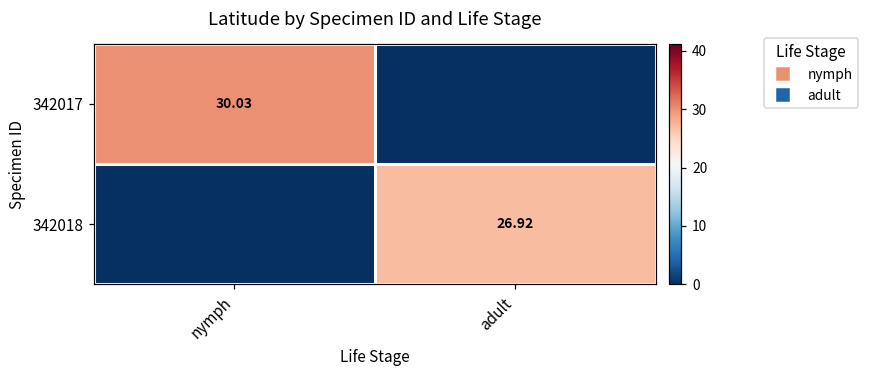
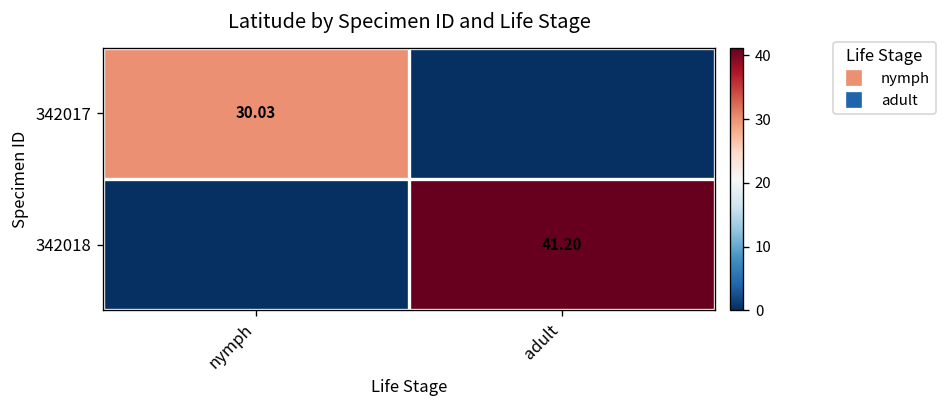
342018, adult: 26.92 -> 41.20
